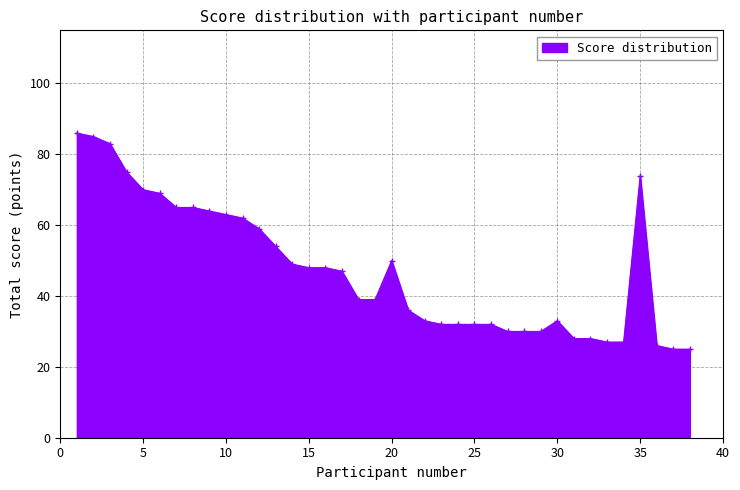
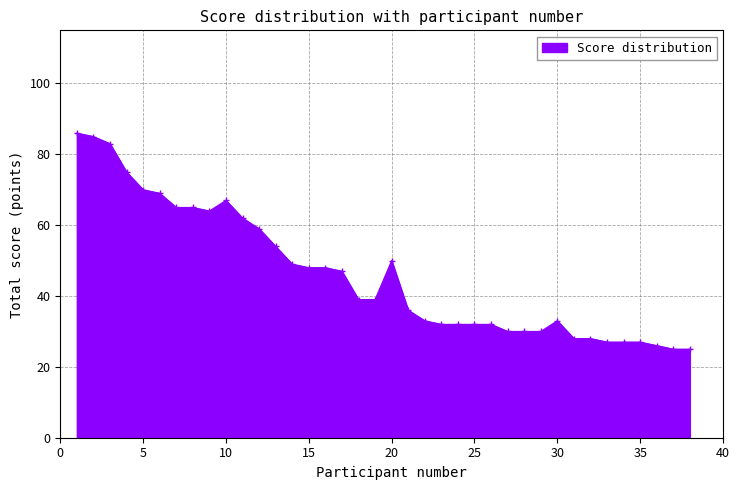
10: 63 -> 67
35: 74 -> 27
